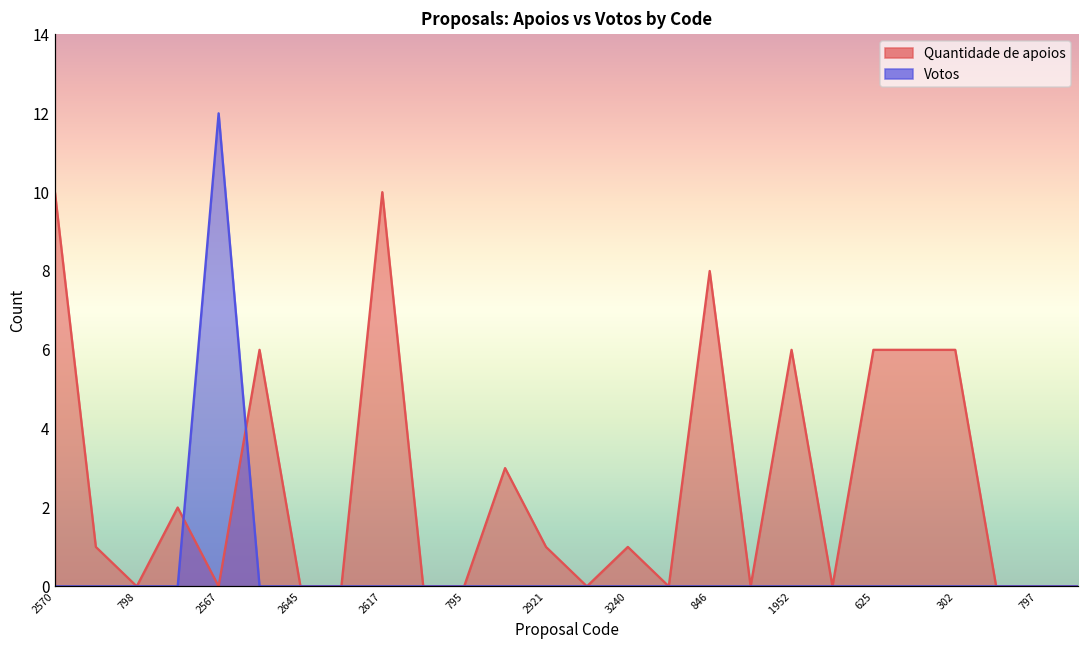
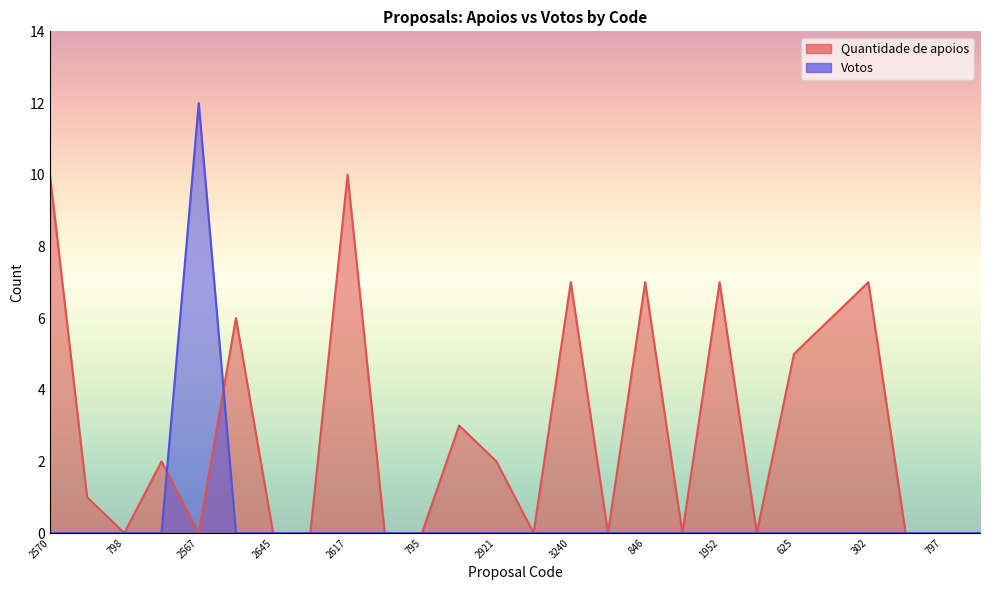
Quantidade de apoios, 2921: 1 -> 2
Quantidade de apoios, 3240: 1 -> 7
Quantidade de apoios, 846: 8 -> 7
Quantidade de apoios, 1952: 6 -> 7
Quantidade de apoios, 625: 6 -> 5
Quantidade de apoios, 302: 6 -> 7
